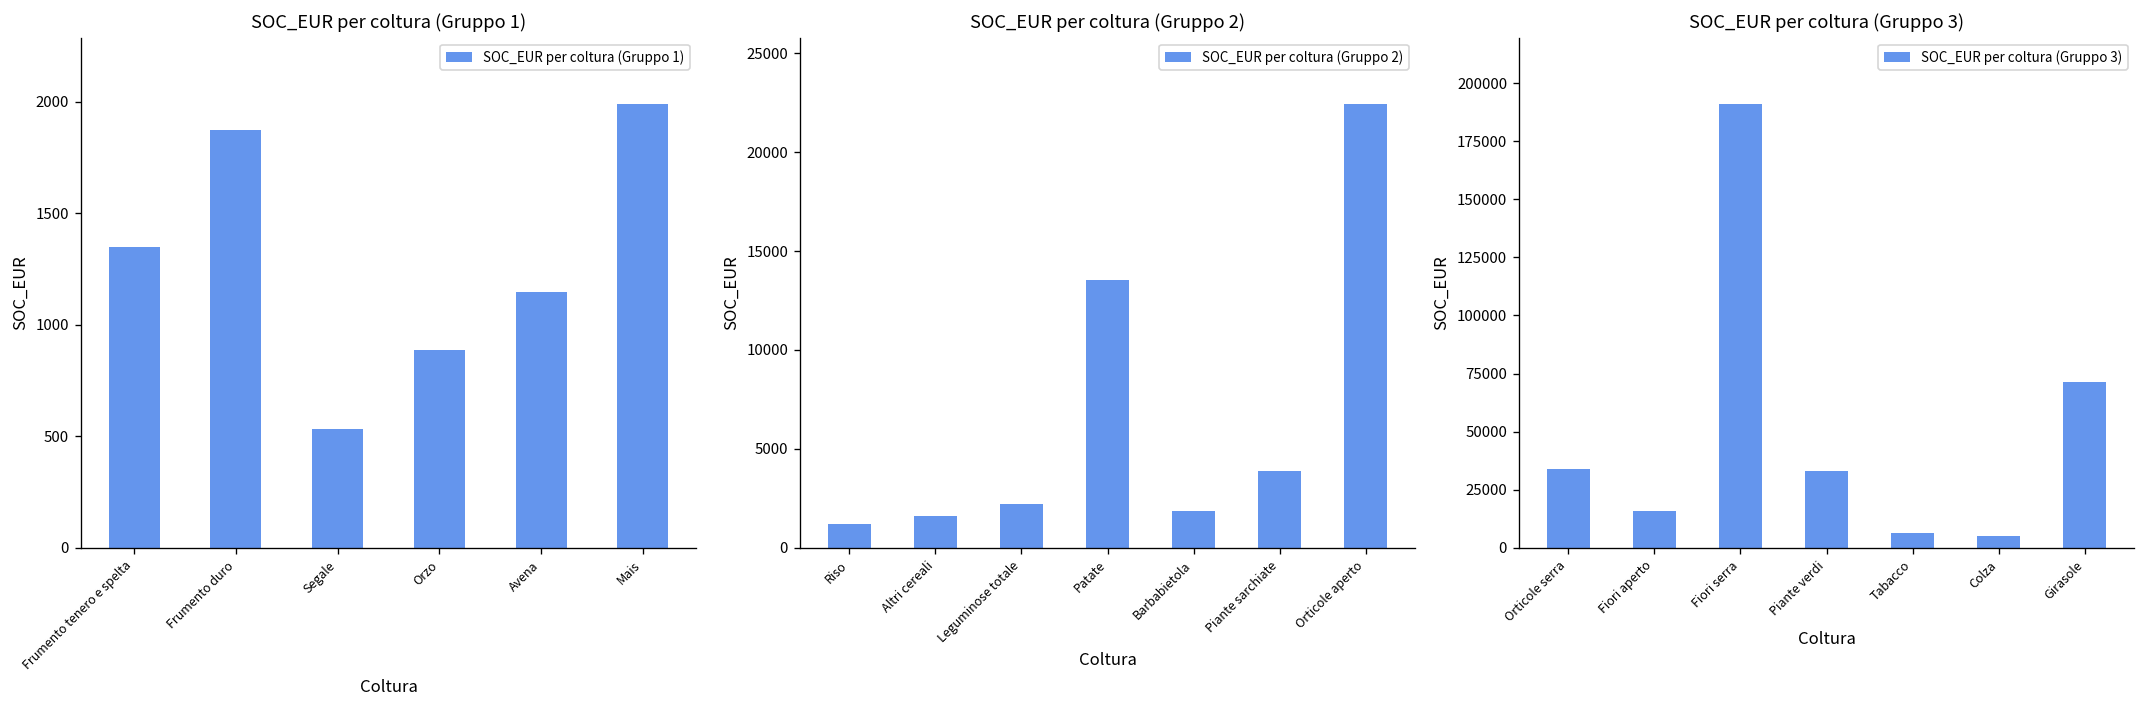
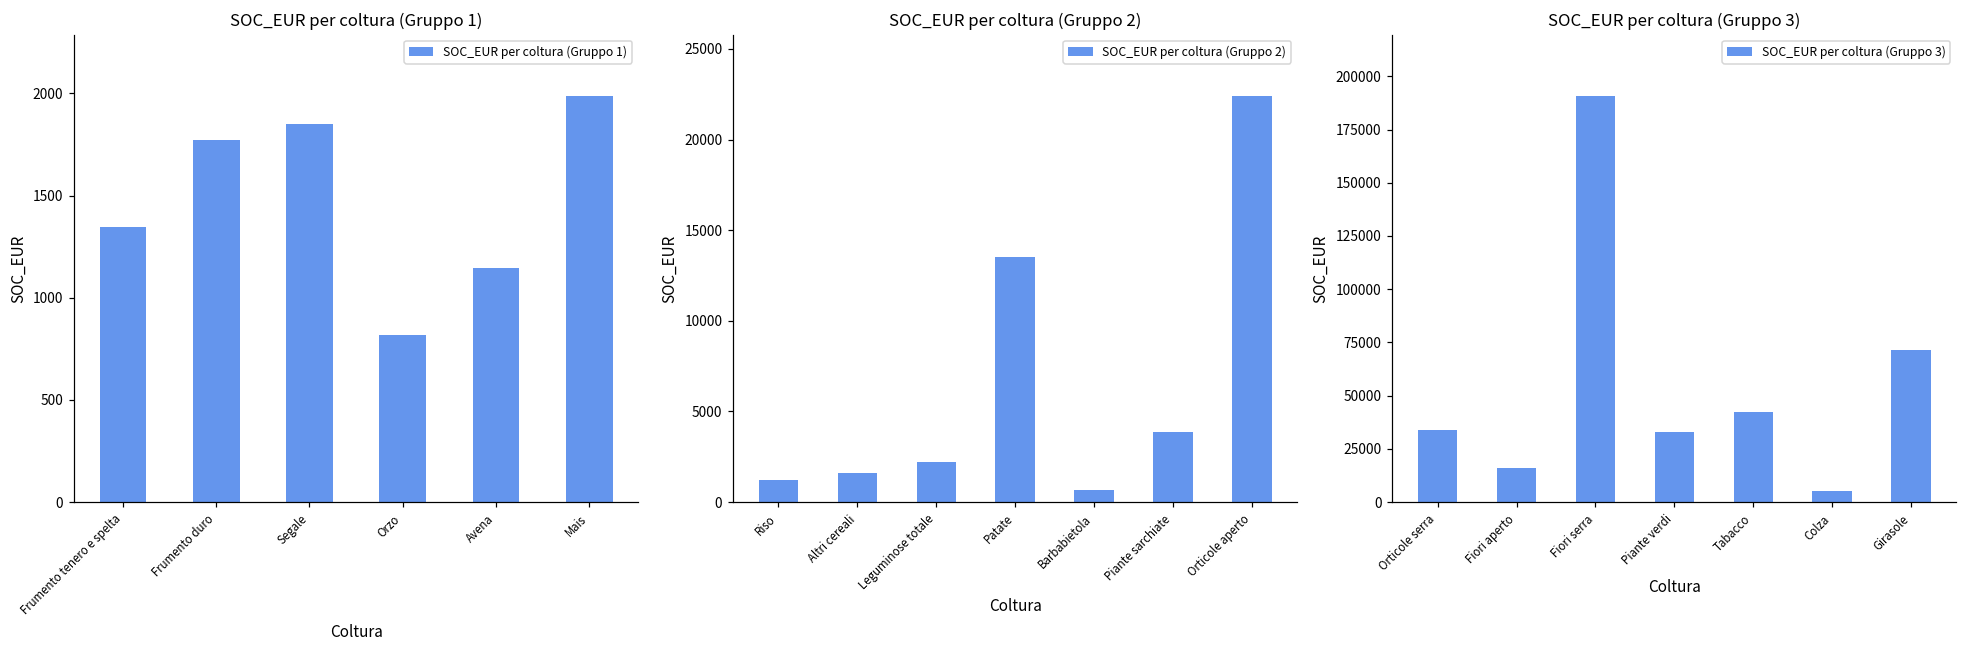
SOC_EUR per coltura (Gruppo 1), Frumento duro: 1880 -> 1770
SOC_EUR per coltura (Gruppo 1), Segale: 530 -> 1850
SOC_EUR per coltura (Gruppo 1), Orzo: 890 -> 820
SOC_EUR per coltura (Gruppo 2), Barbabietola: 1800 -> 700
SOC_EUR per coltura (Gruppo 3), Tabacco: 6000 -> 42000
